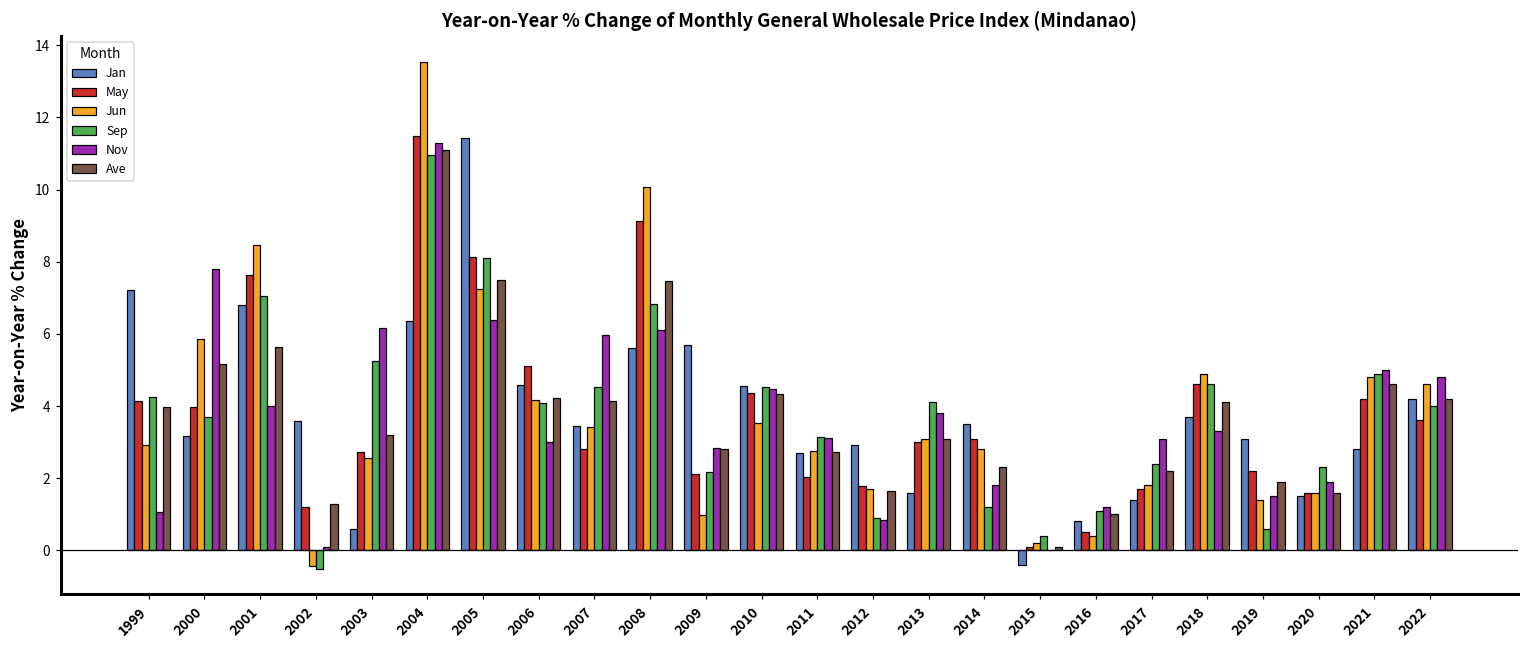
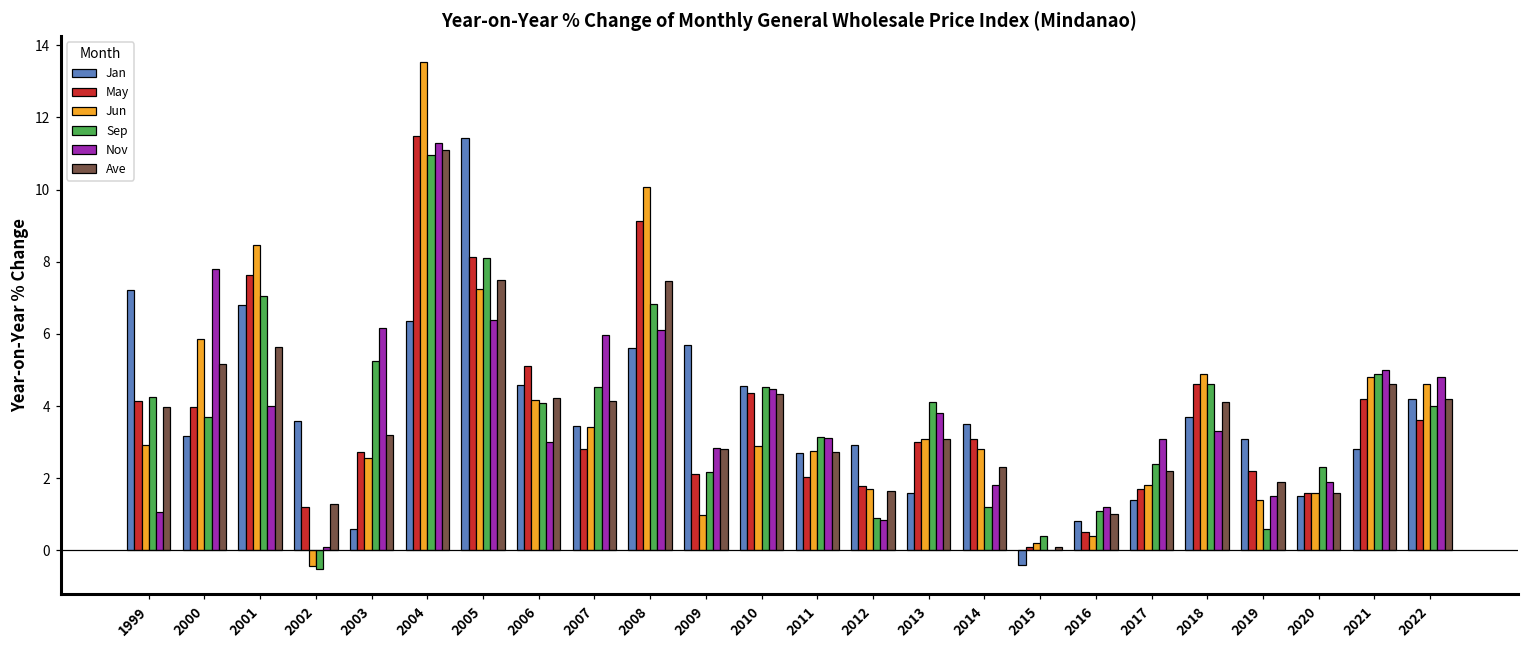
Jun, 2010: 3.5 -> 2.9
